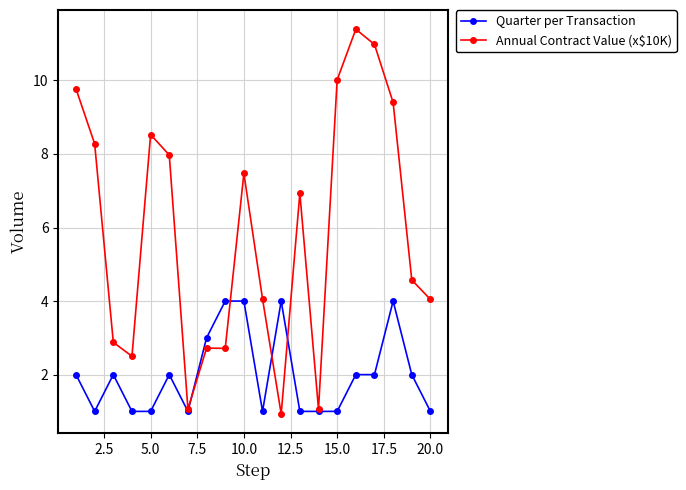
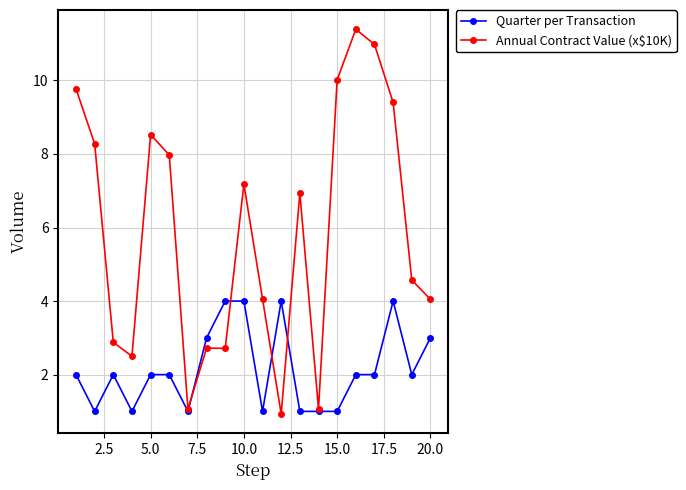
Quarter per Transaction, 5.0: 1 -> 2
Annual Contract Value (x$10K), 10.0: 7.5 -> 7.2
Quarter per Transaction, 20.0: 1 -> 3
